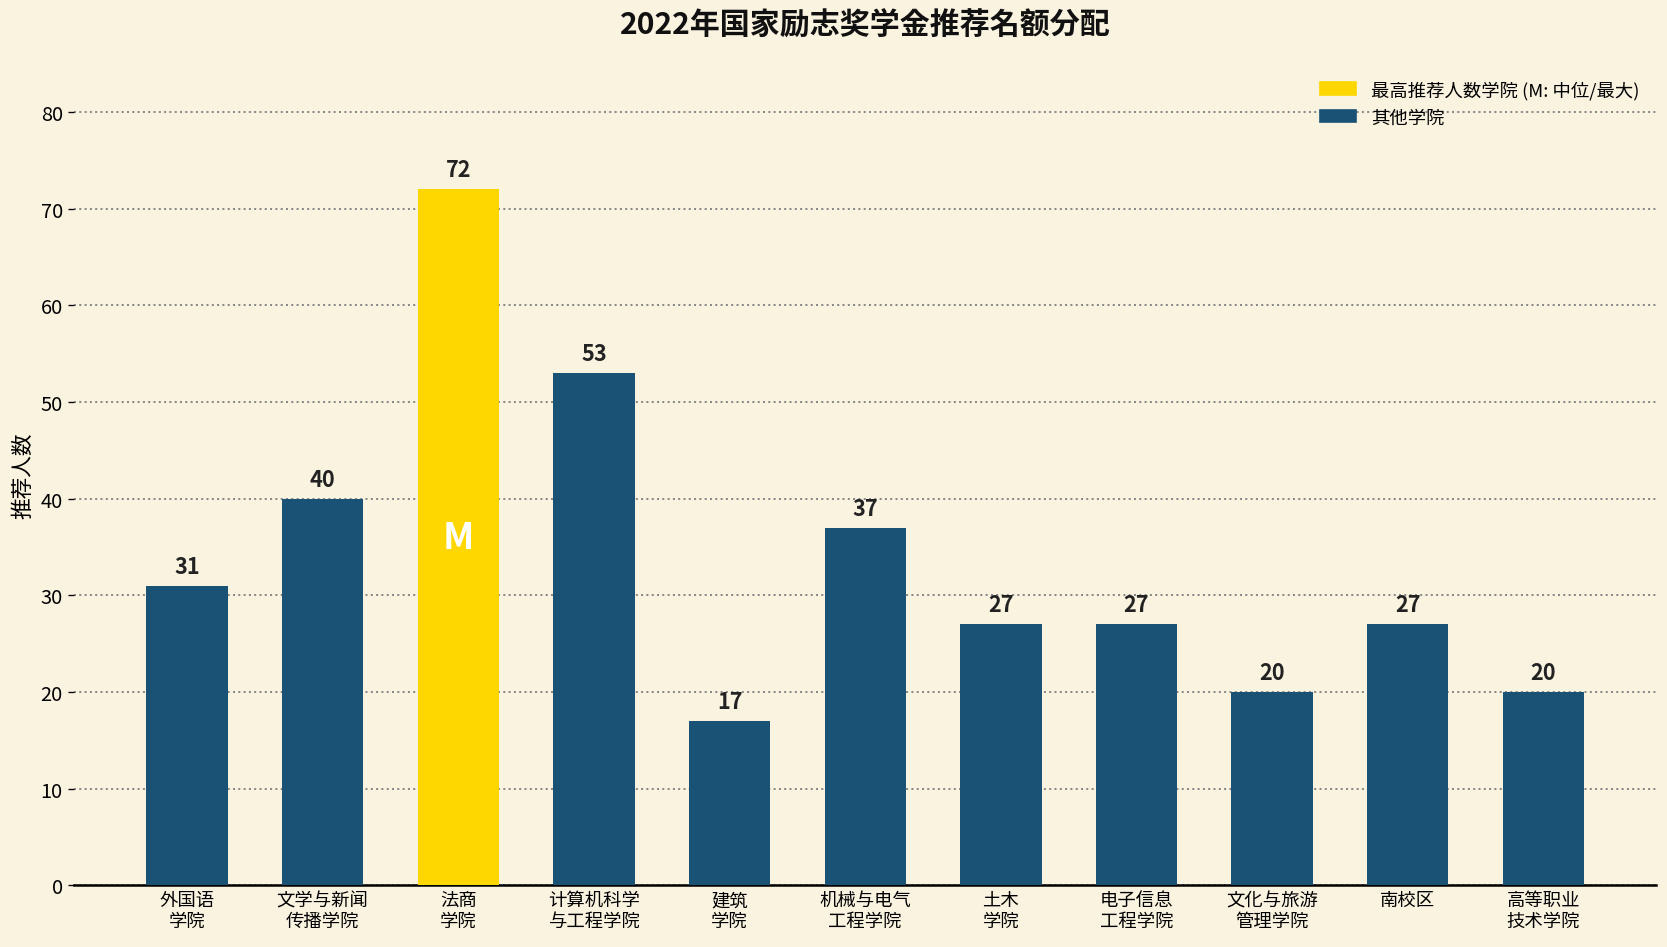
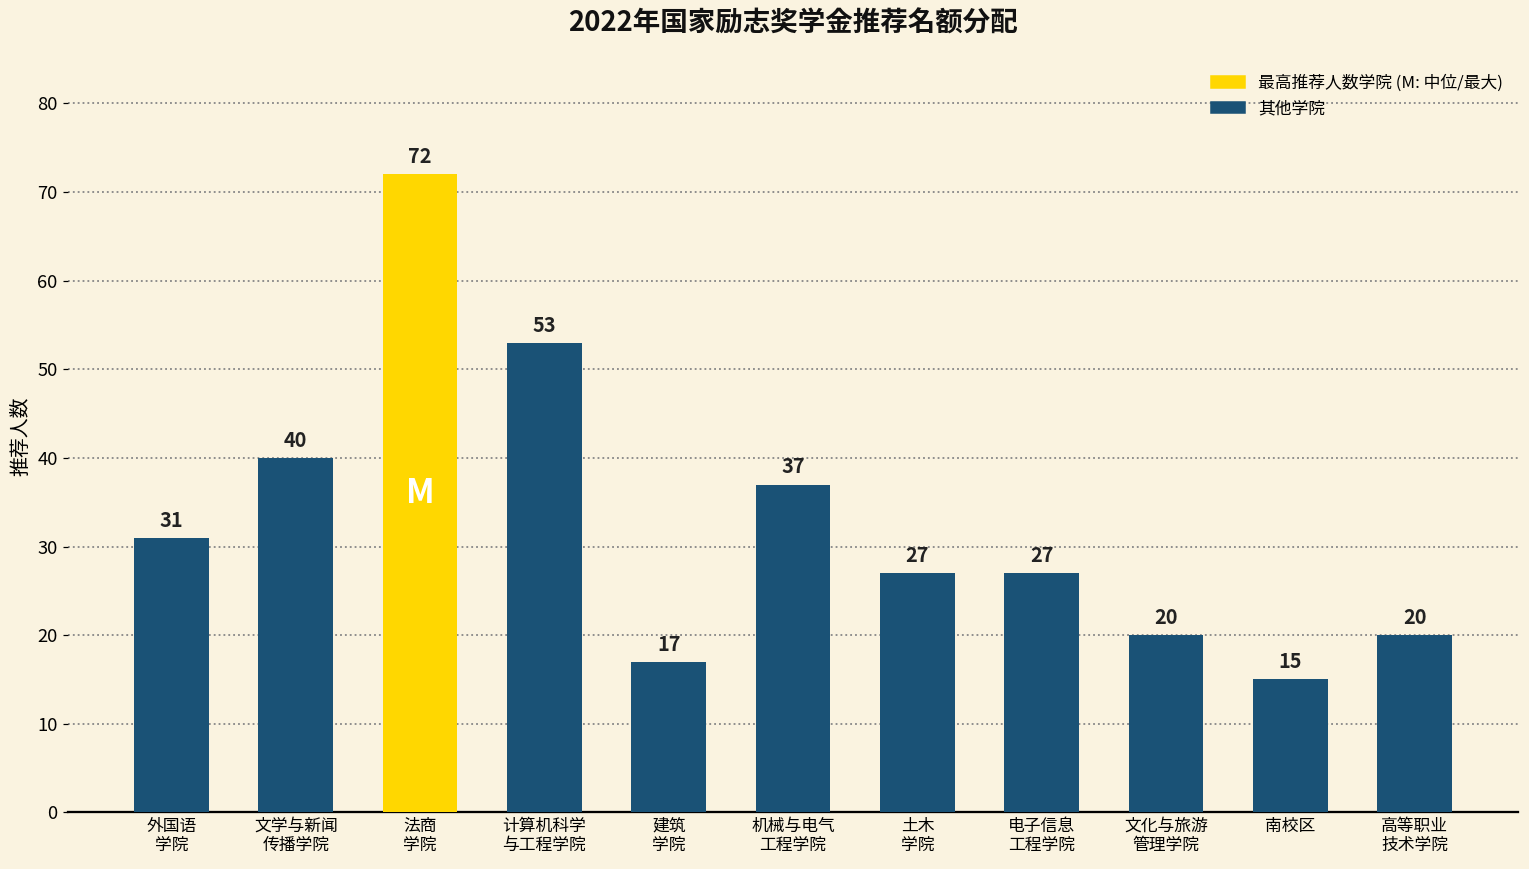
南校区: 27 -> 15
